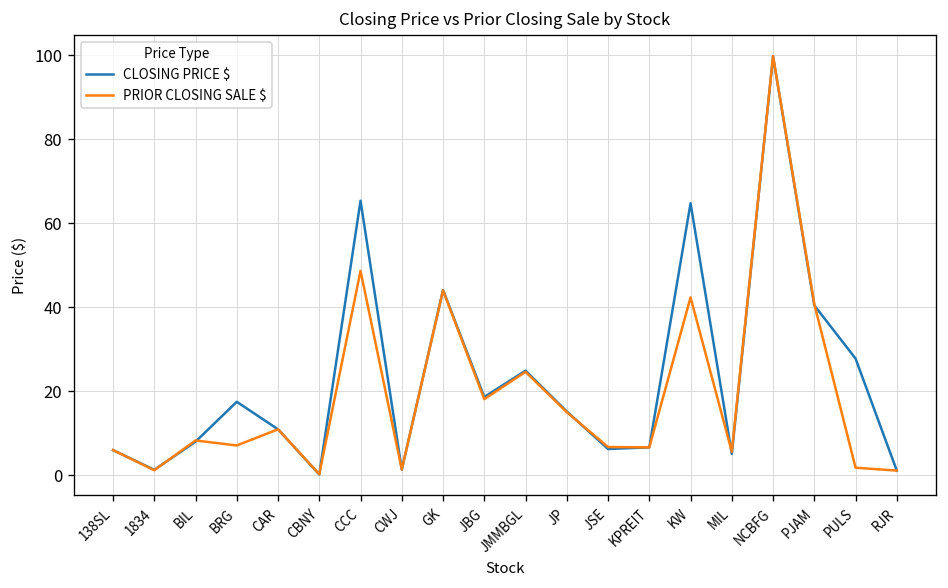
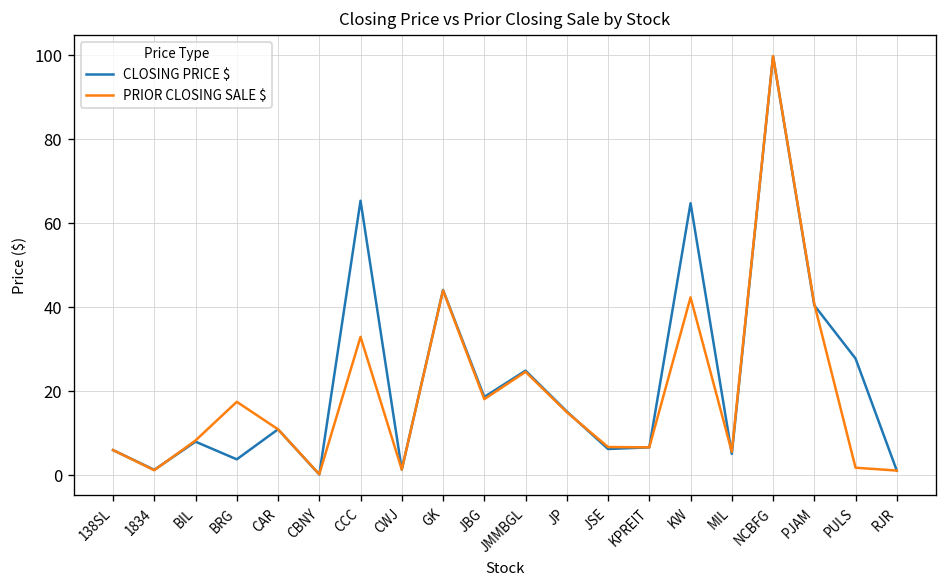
CLOSING PRICE $, BRG: 18 -> 4
PRIOR CLOSING SALE $, BRG: 7 -> 18
PRIOR CLOSING SALE $, CCC: 49 -> 33
